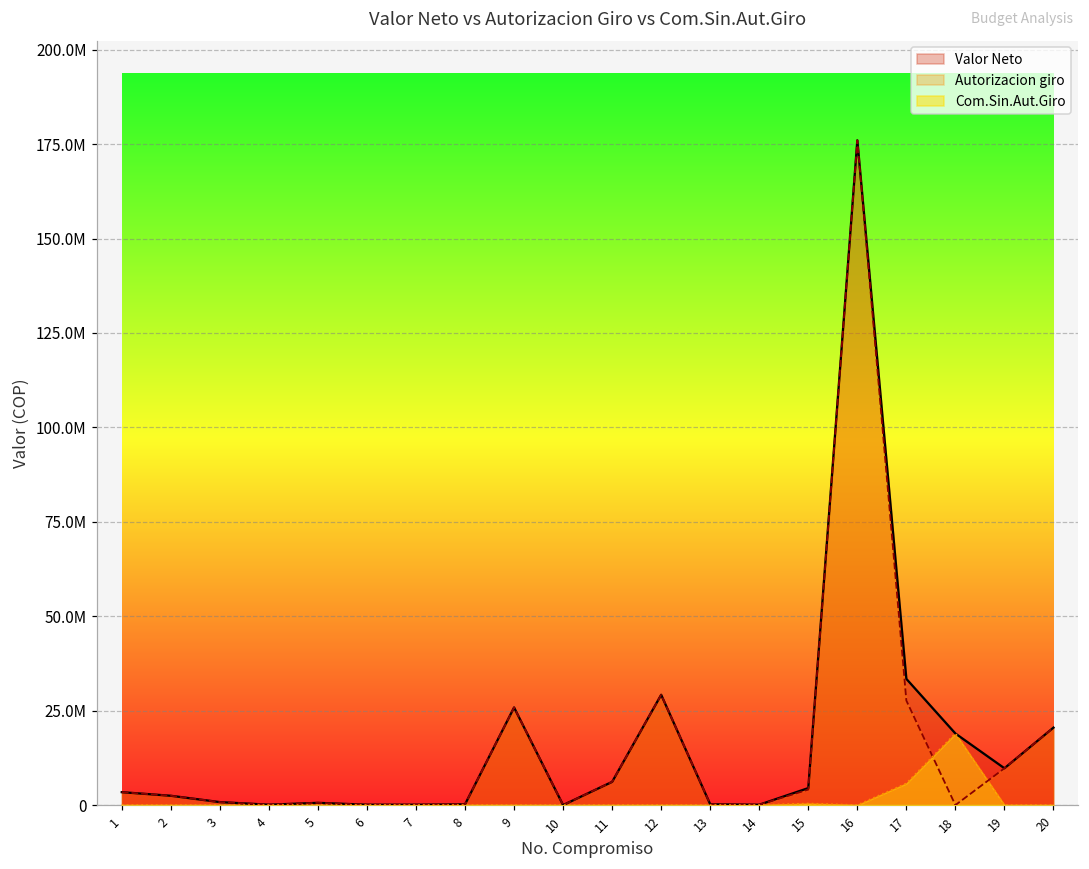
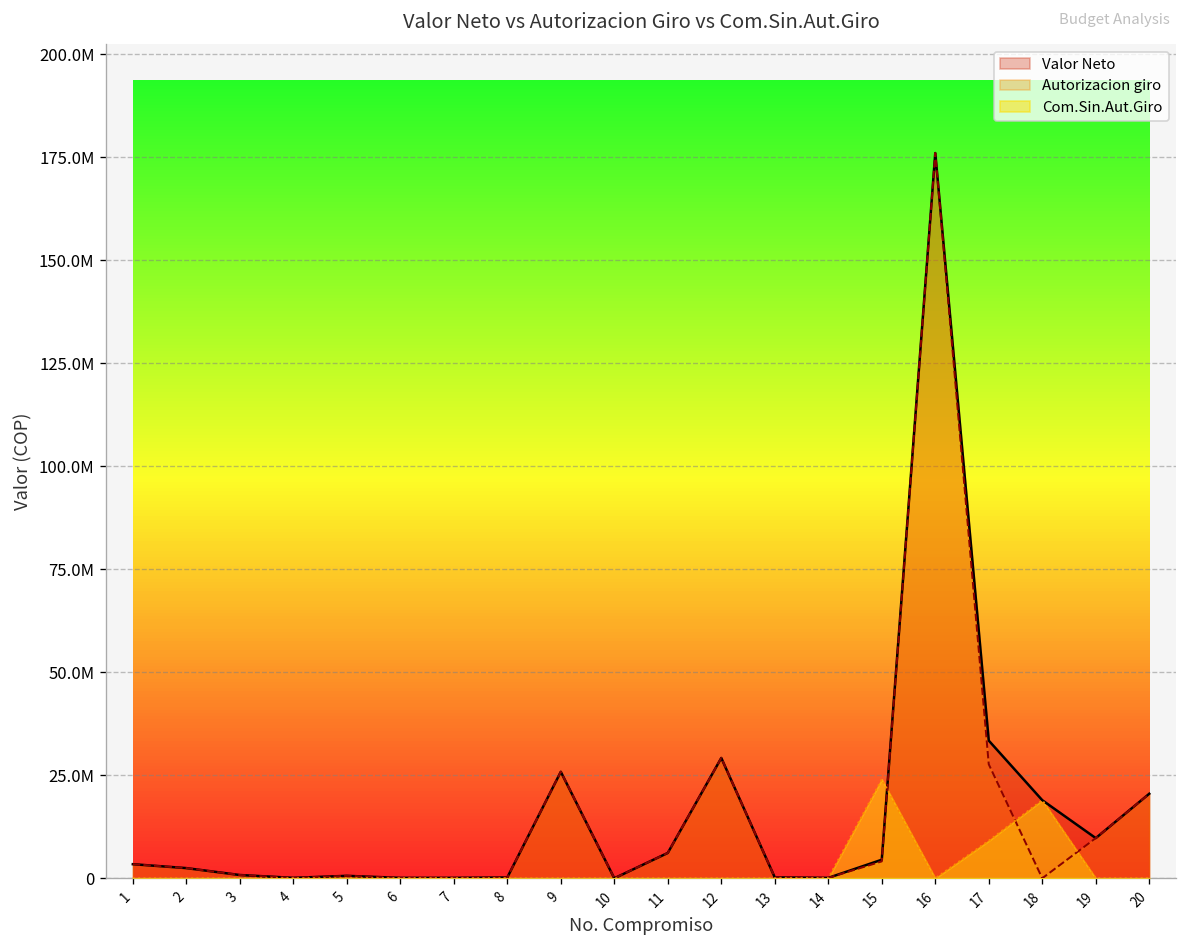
Com.Sin.Aut.Giro, 15: 0 -> 24000000
Com.Sin.Aut.Giro, 17: 6000000 -> 9000000
